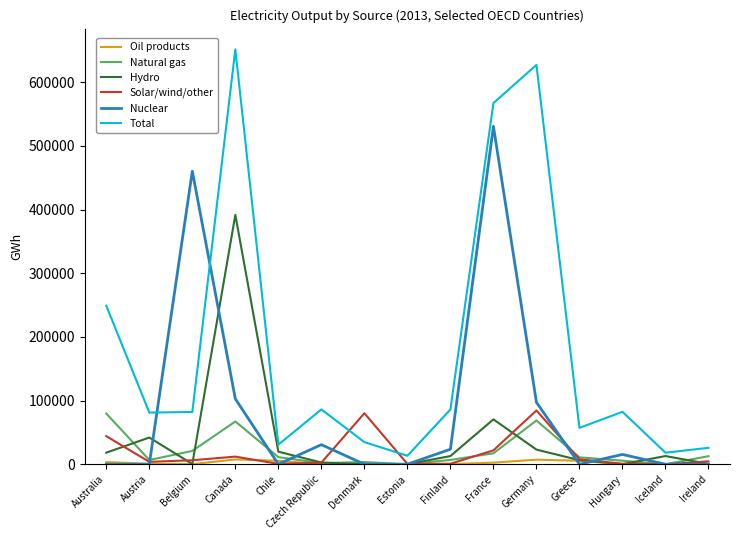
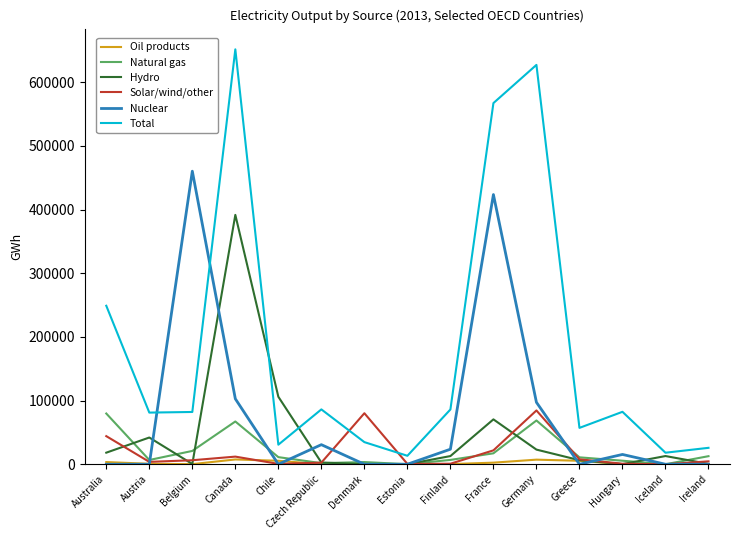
Hydro, Chile: 20000 -> 110000
Nuclear, France: 530000 -> 420000
